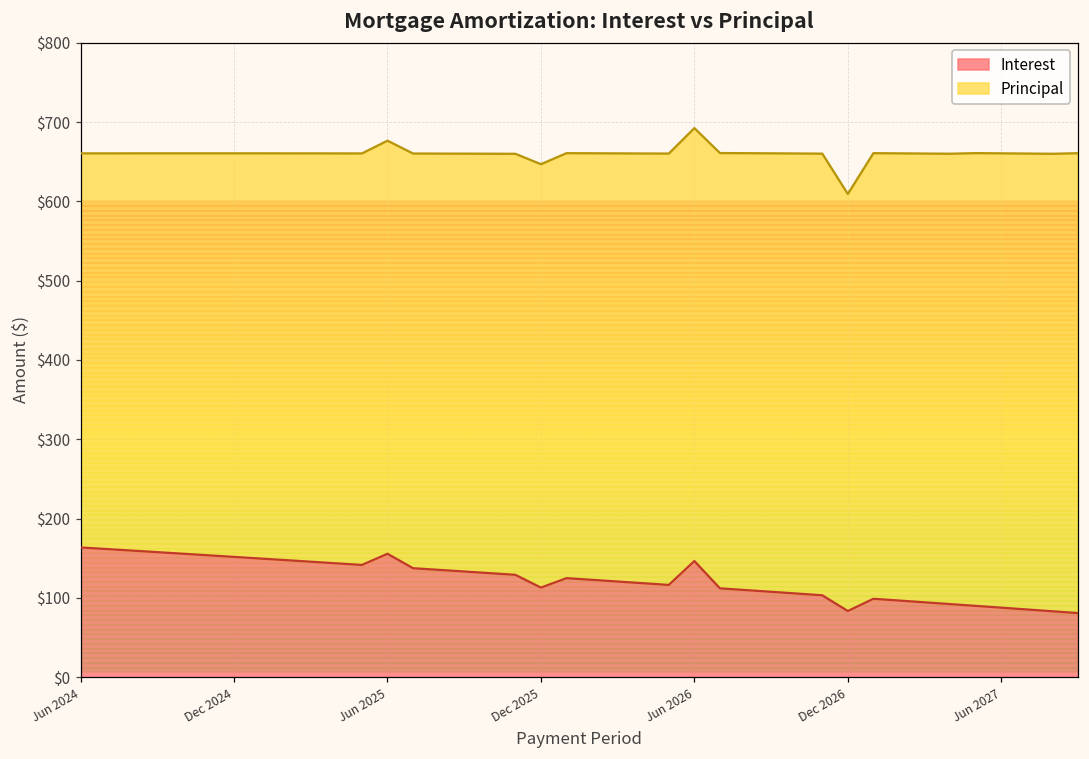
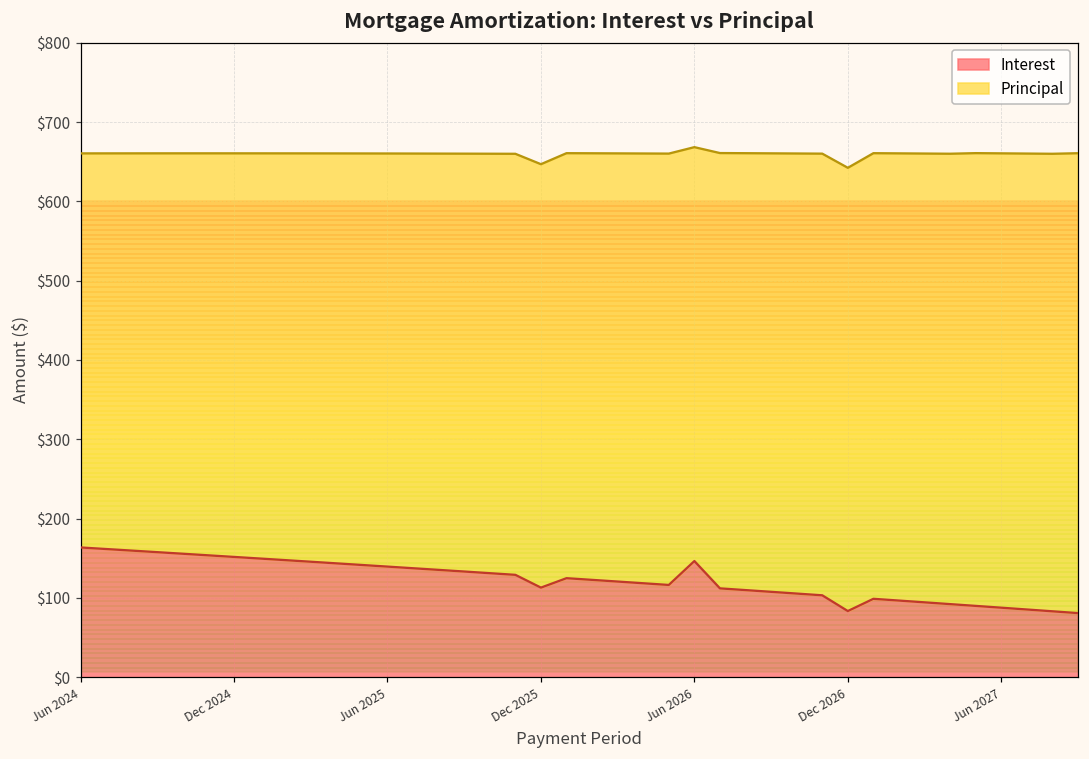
Interest, Jun 2025: $160 -> $140
Principal, Jun 2026: $550 -> $520
Principal, Dec 2026: $530 -> $560
